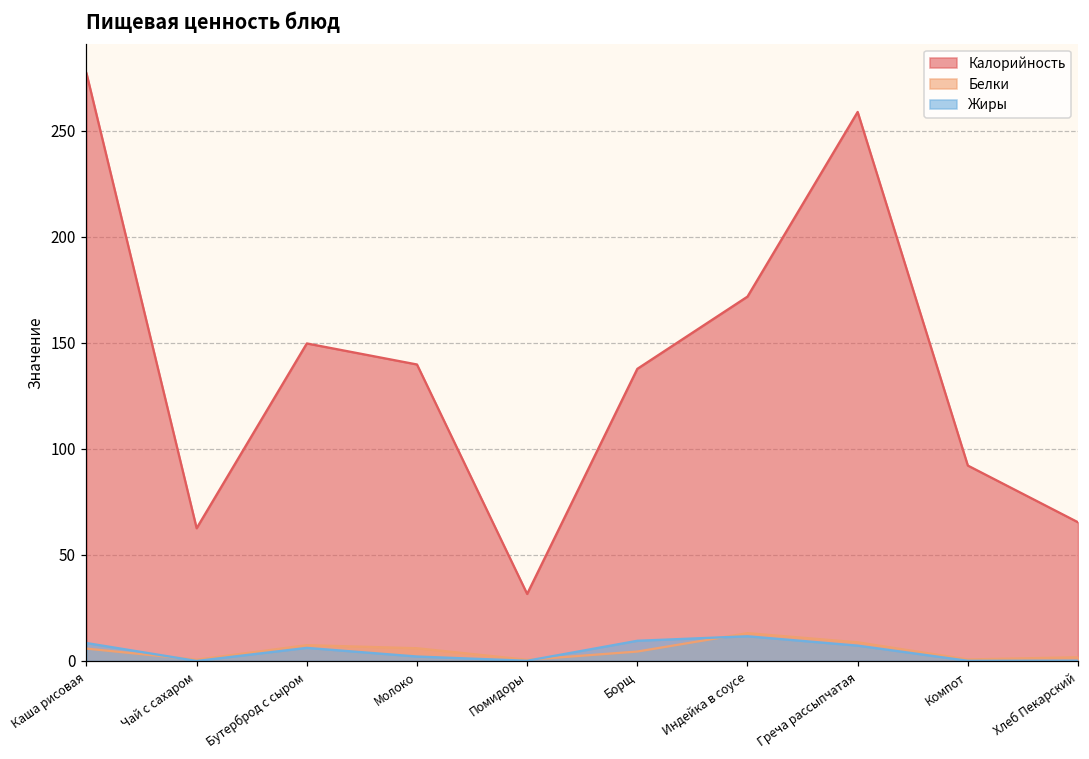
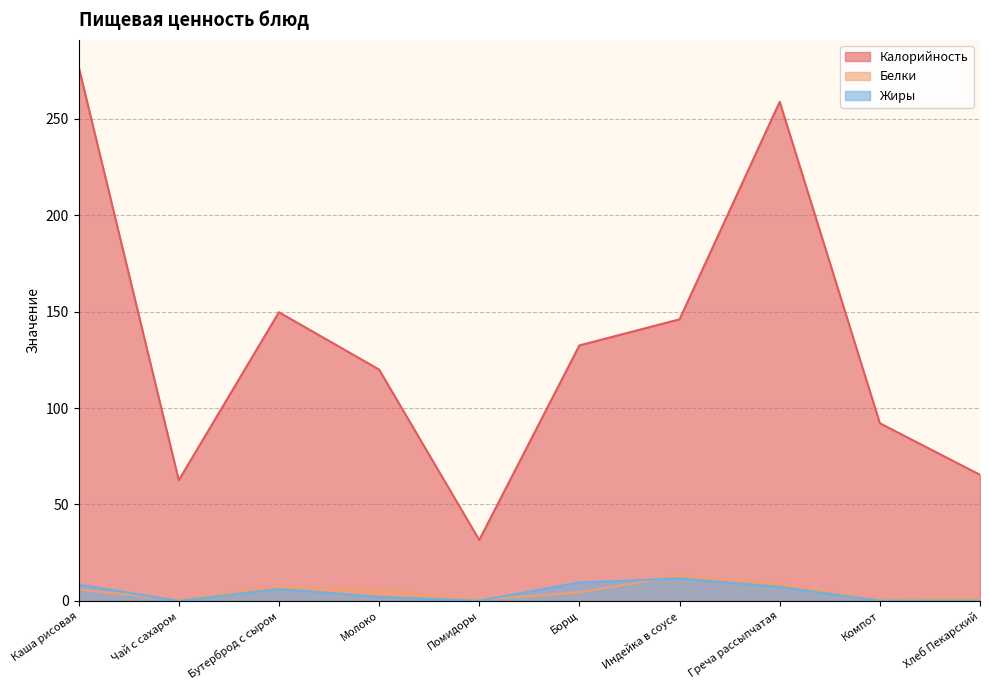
Калорийность, Молоко: 140 -> 120
Калорийность, Борщ: 138 -> 133
Калорийность, Индейка в соусе: 172 -> 146
